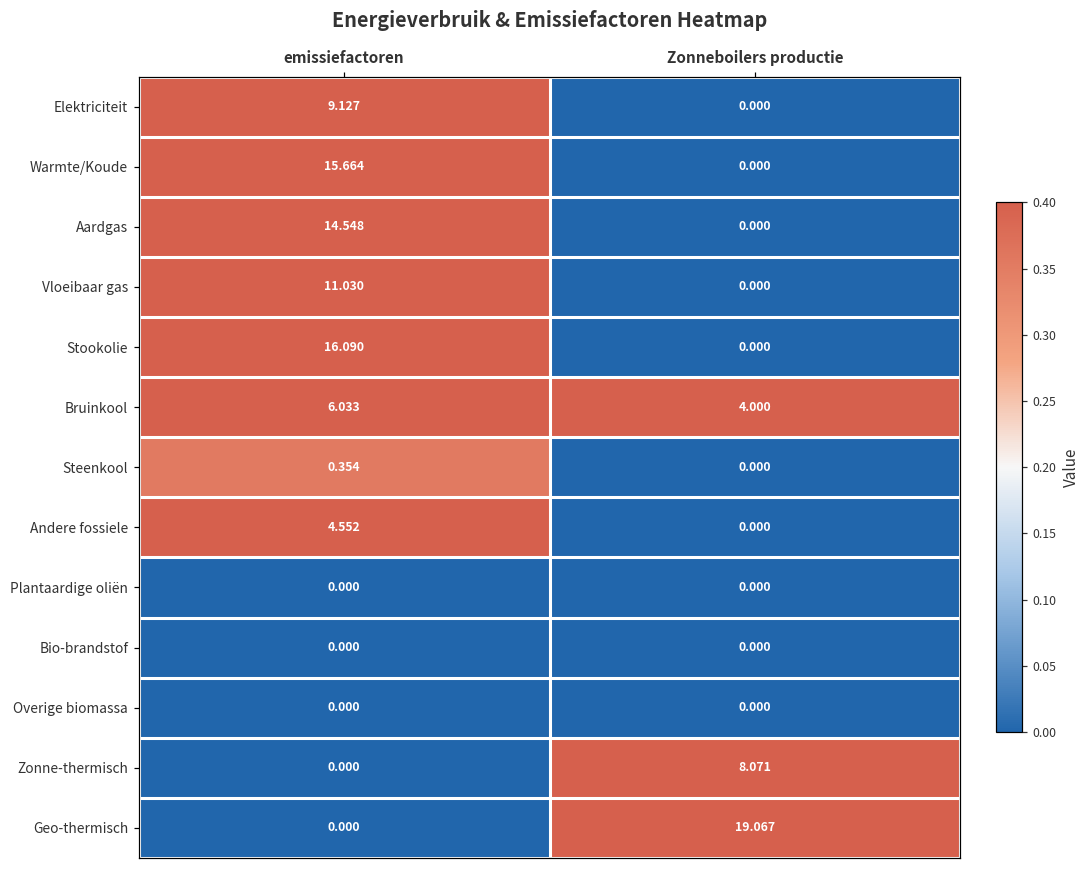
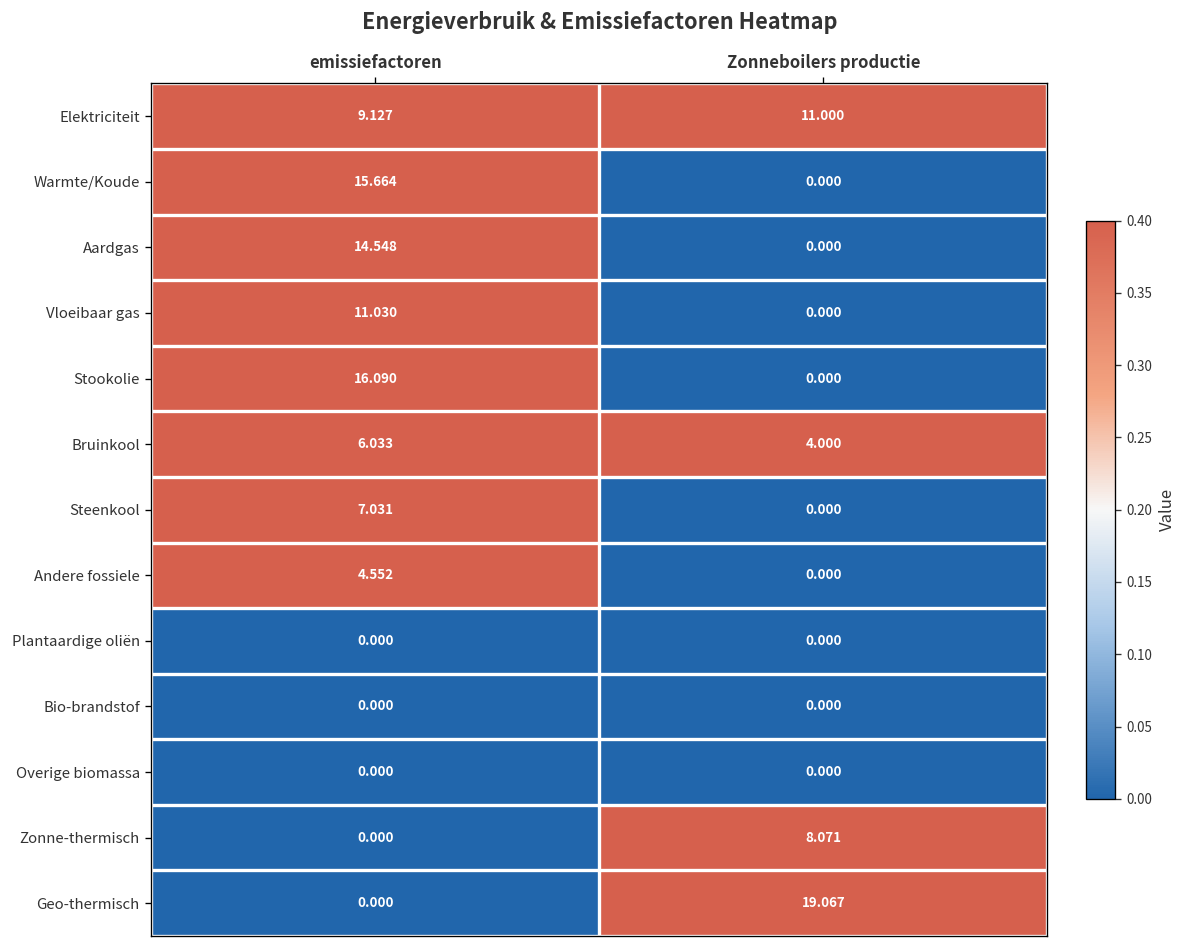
Elektriciteit, Zonneboilers productie: 0.000 -> 11.000
Steenkool, emissiefactoren: 0.354 -> 7.031
